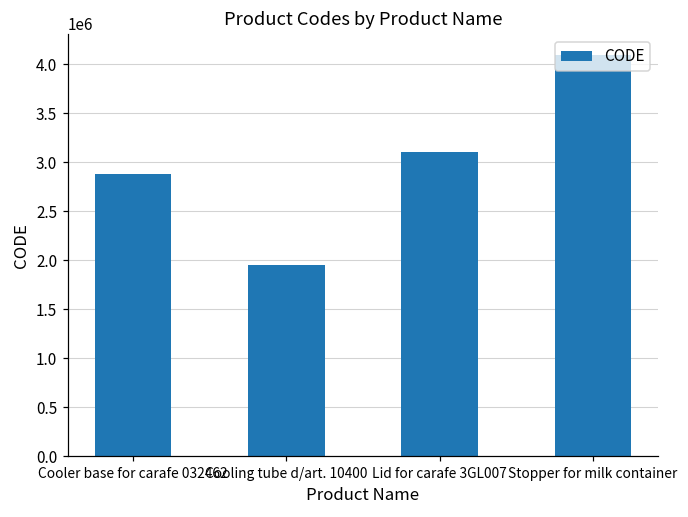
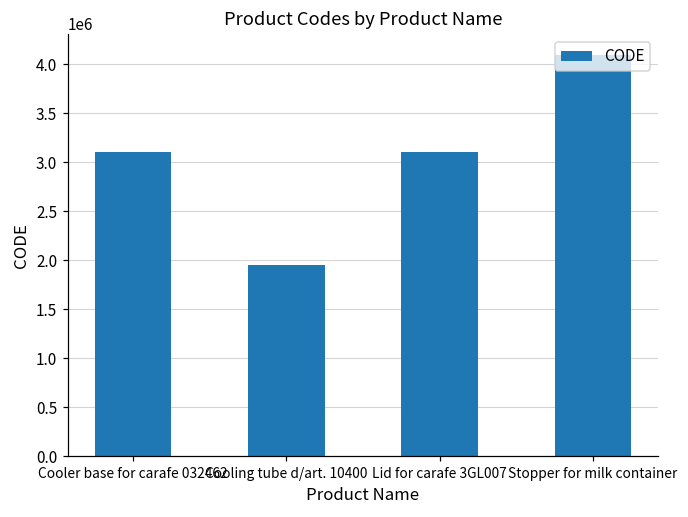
Cooler base for carafe 032462: 2900000 -> 3100000
